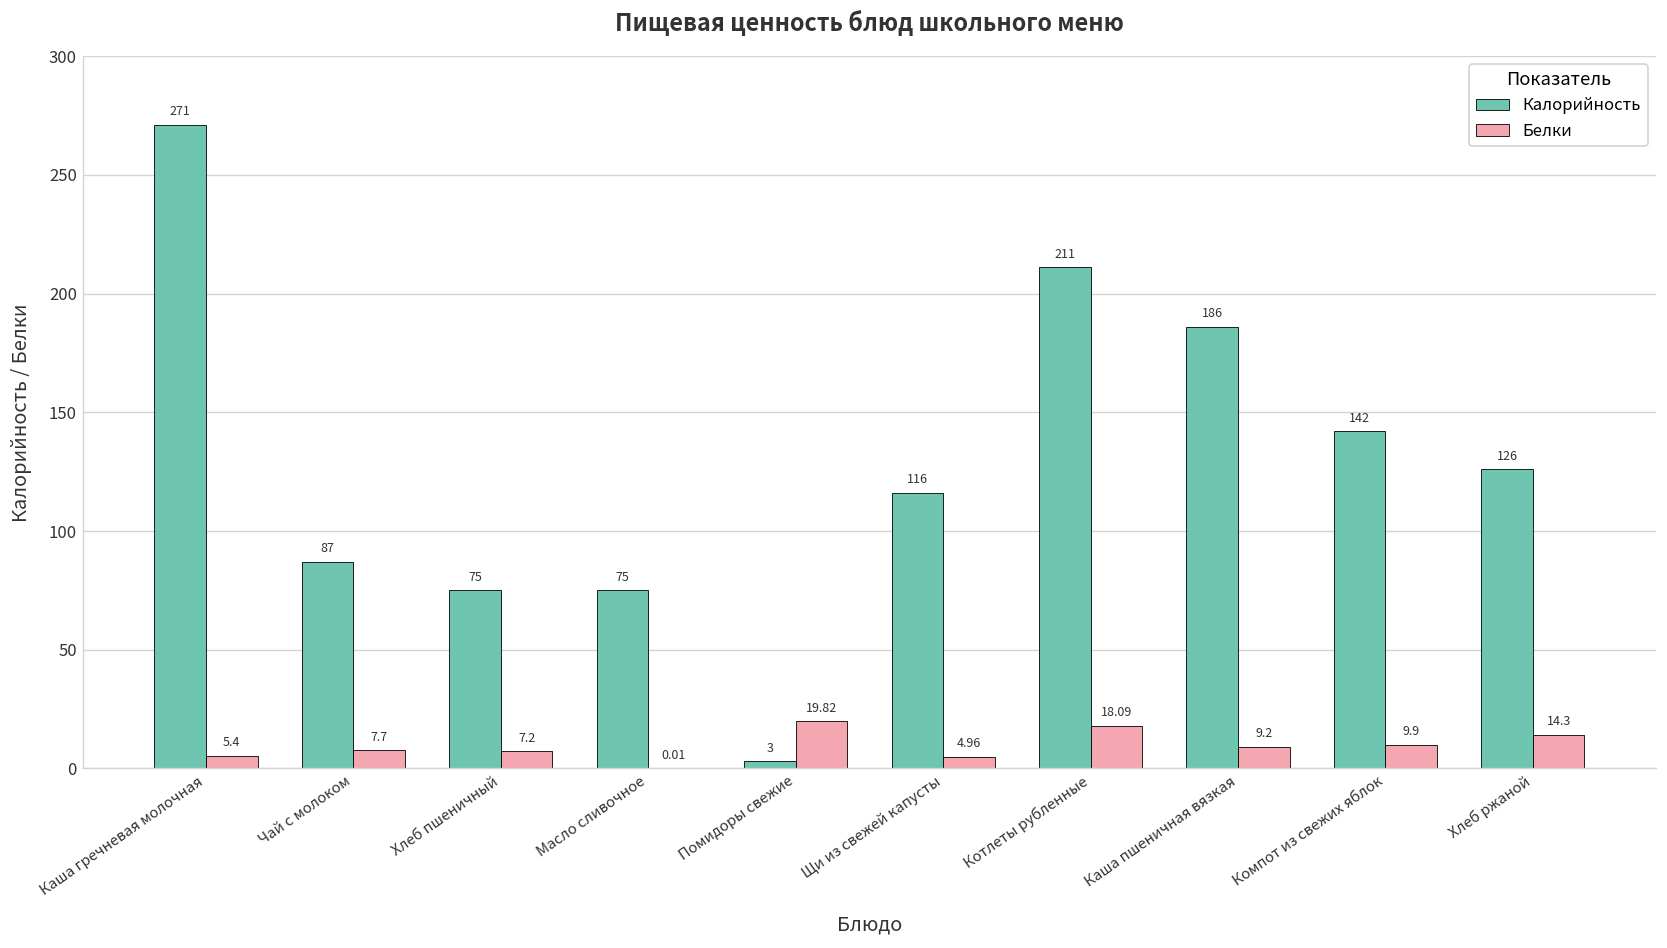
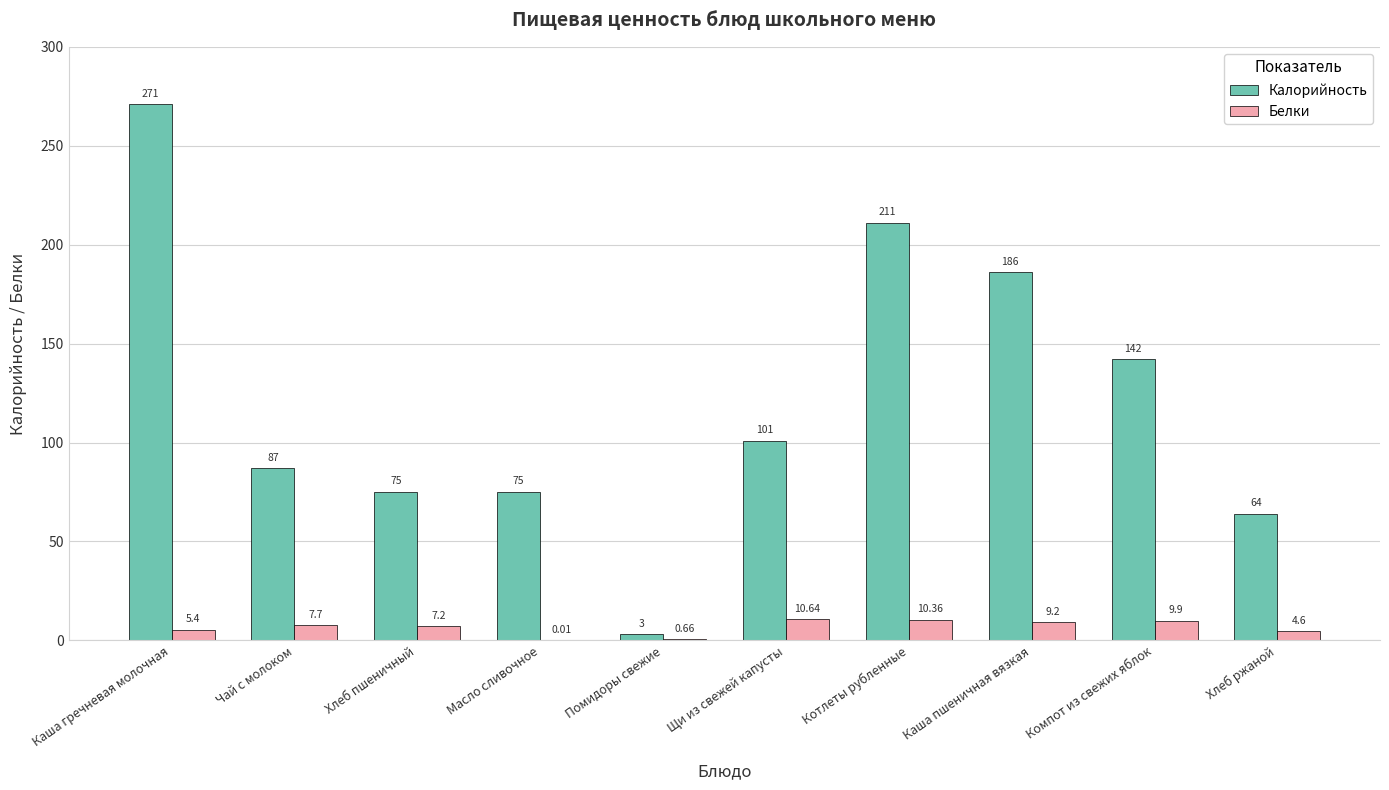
Белки, Помидоры свежие: 19.82 -> 0.66
Калорийность, Щи из свежей капусты: 116 -> 101
Белки, Щи из свежей капусты: 4.96 -> 10.64
Белки, Котлеты рубленные: 18.09 -> 10.36
Калорийность, Хлеб ржаной: 126 -> 64
Белки, Хлеб ржаной: 14.3 -> 4.6
